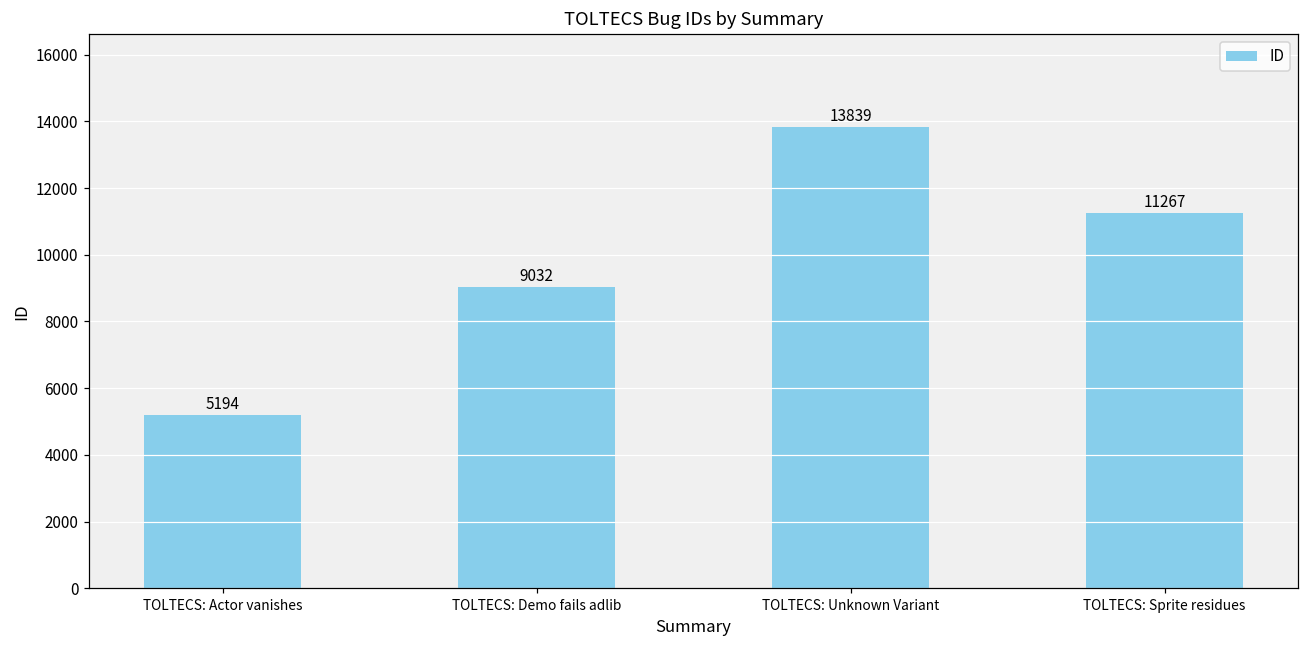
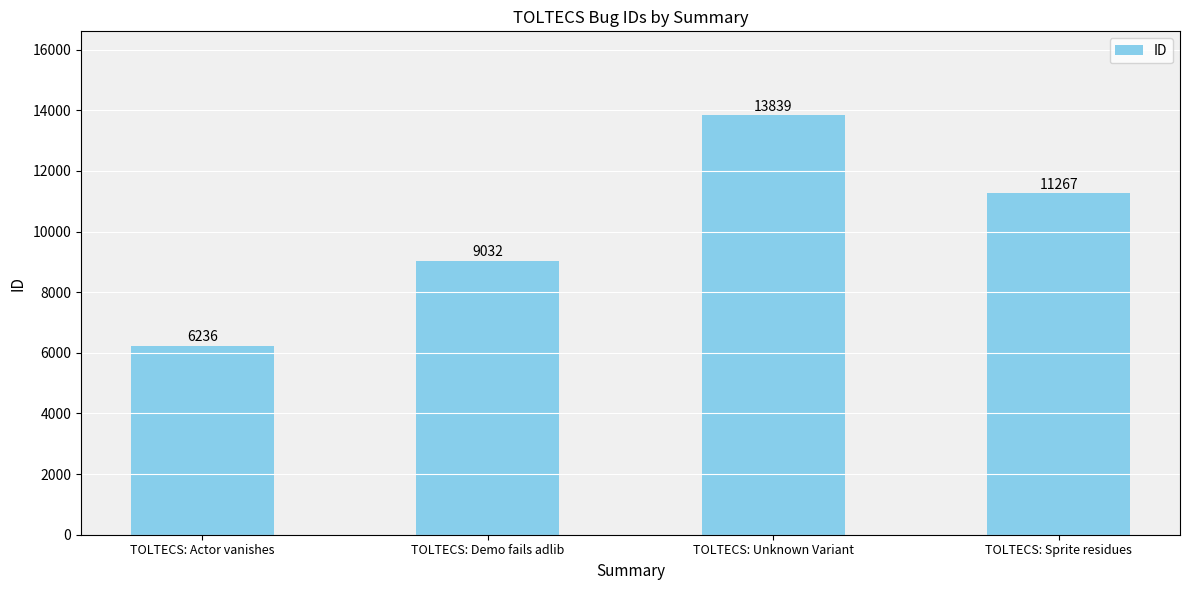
TOLTECS: Actor vanishes: 5194 -> 6236
